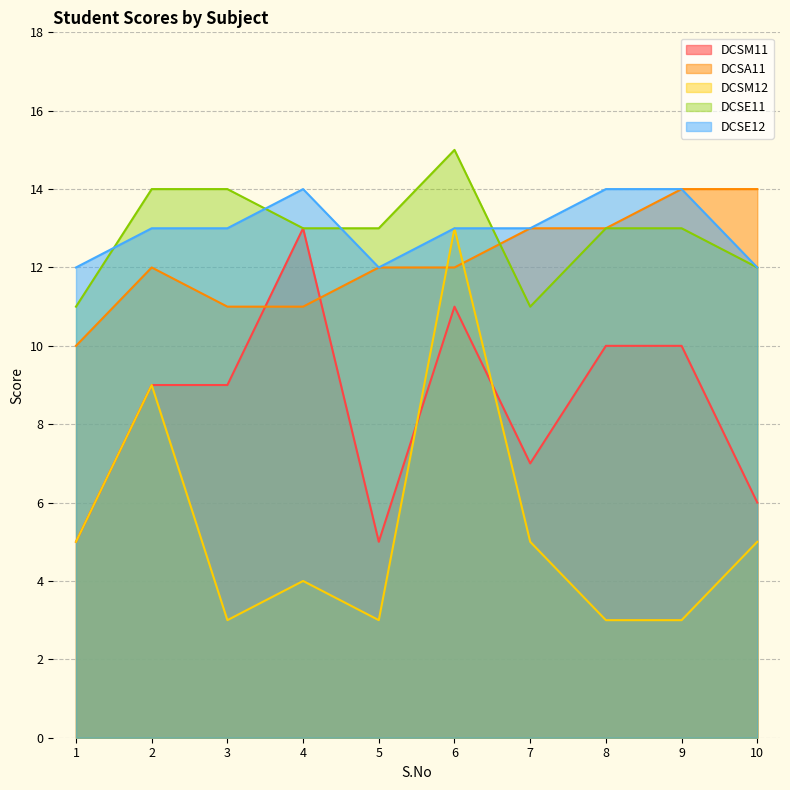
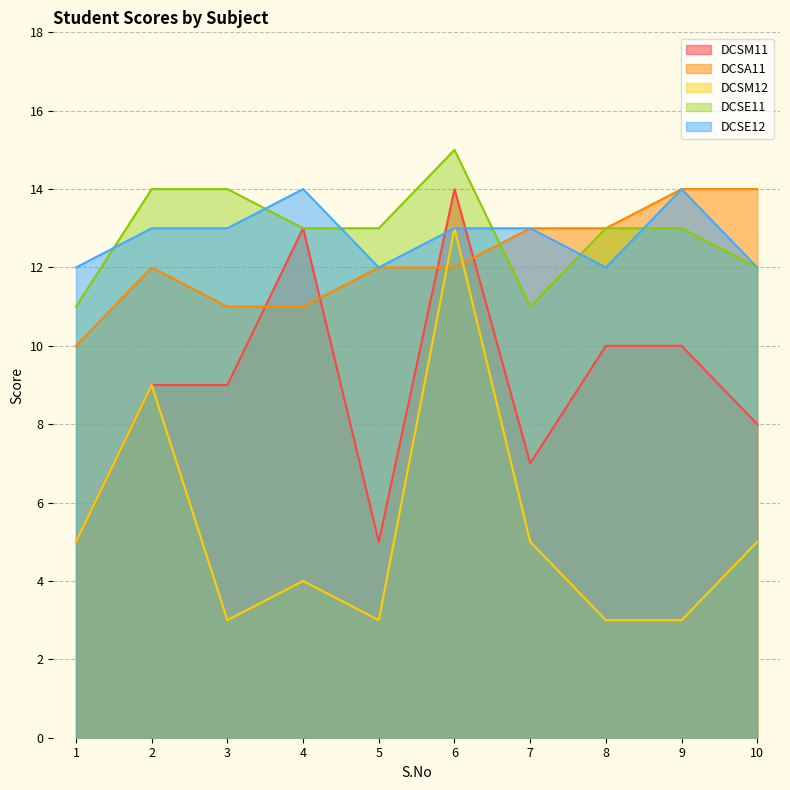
DCSM11, 6: 11 -> 14
DCSE12, 8: 14 -> 12
DCSM11, 10: 6 -> 8
